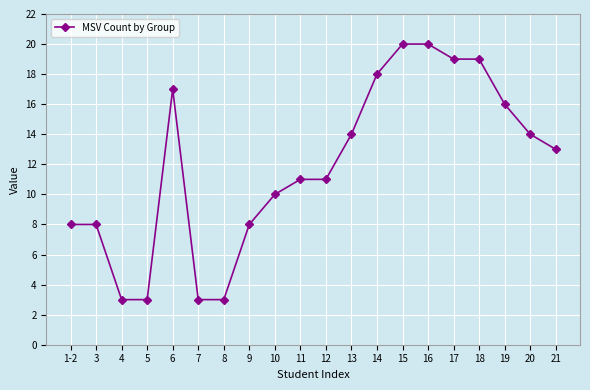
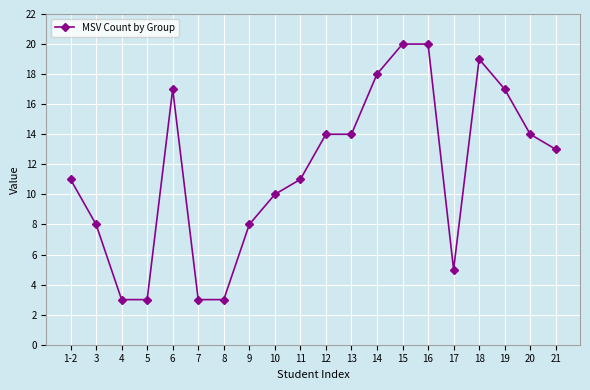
1-2: 8 -> 11
12: 11 -> 14
17: 19 -> 5
19: 16 -> 17
